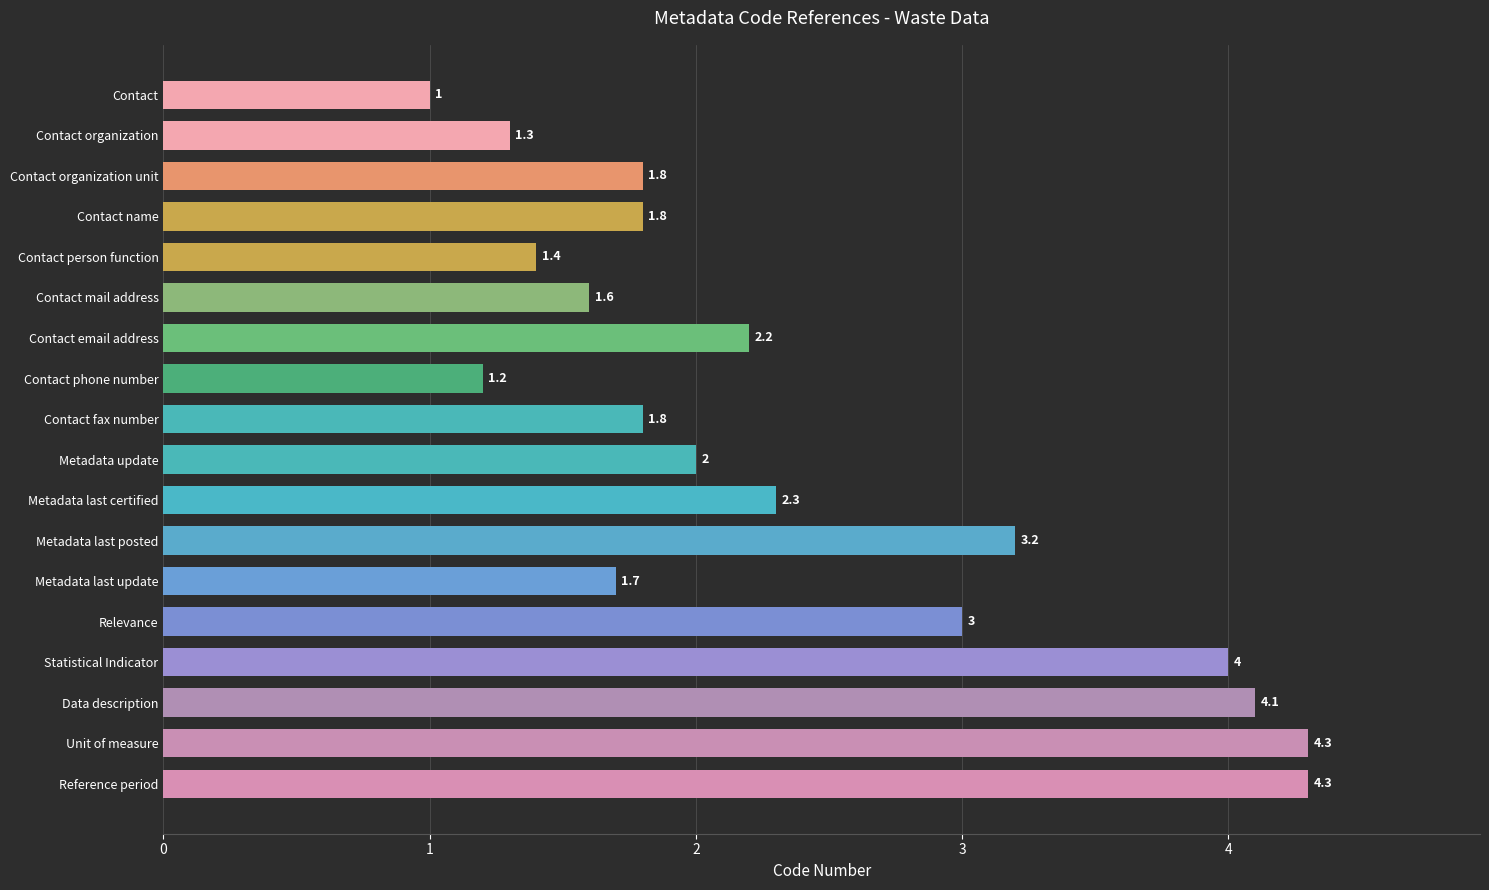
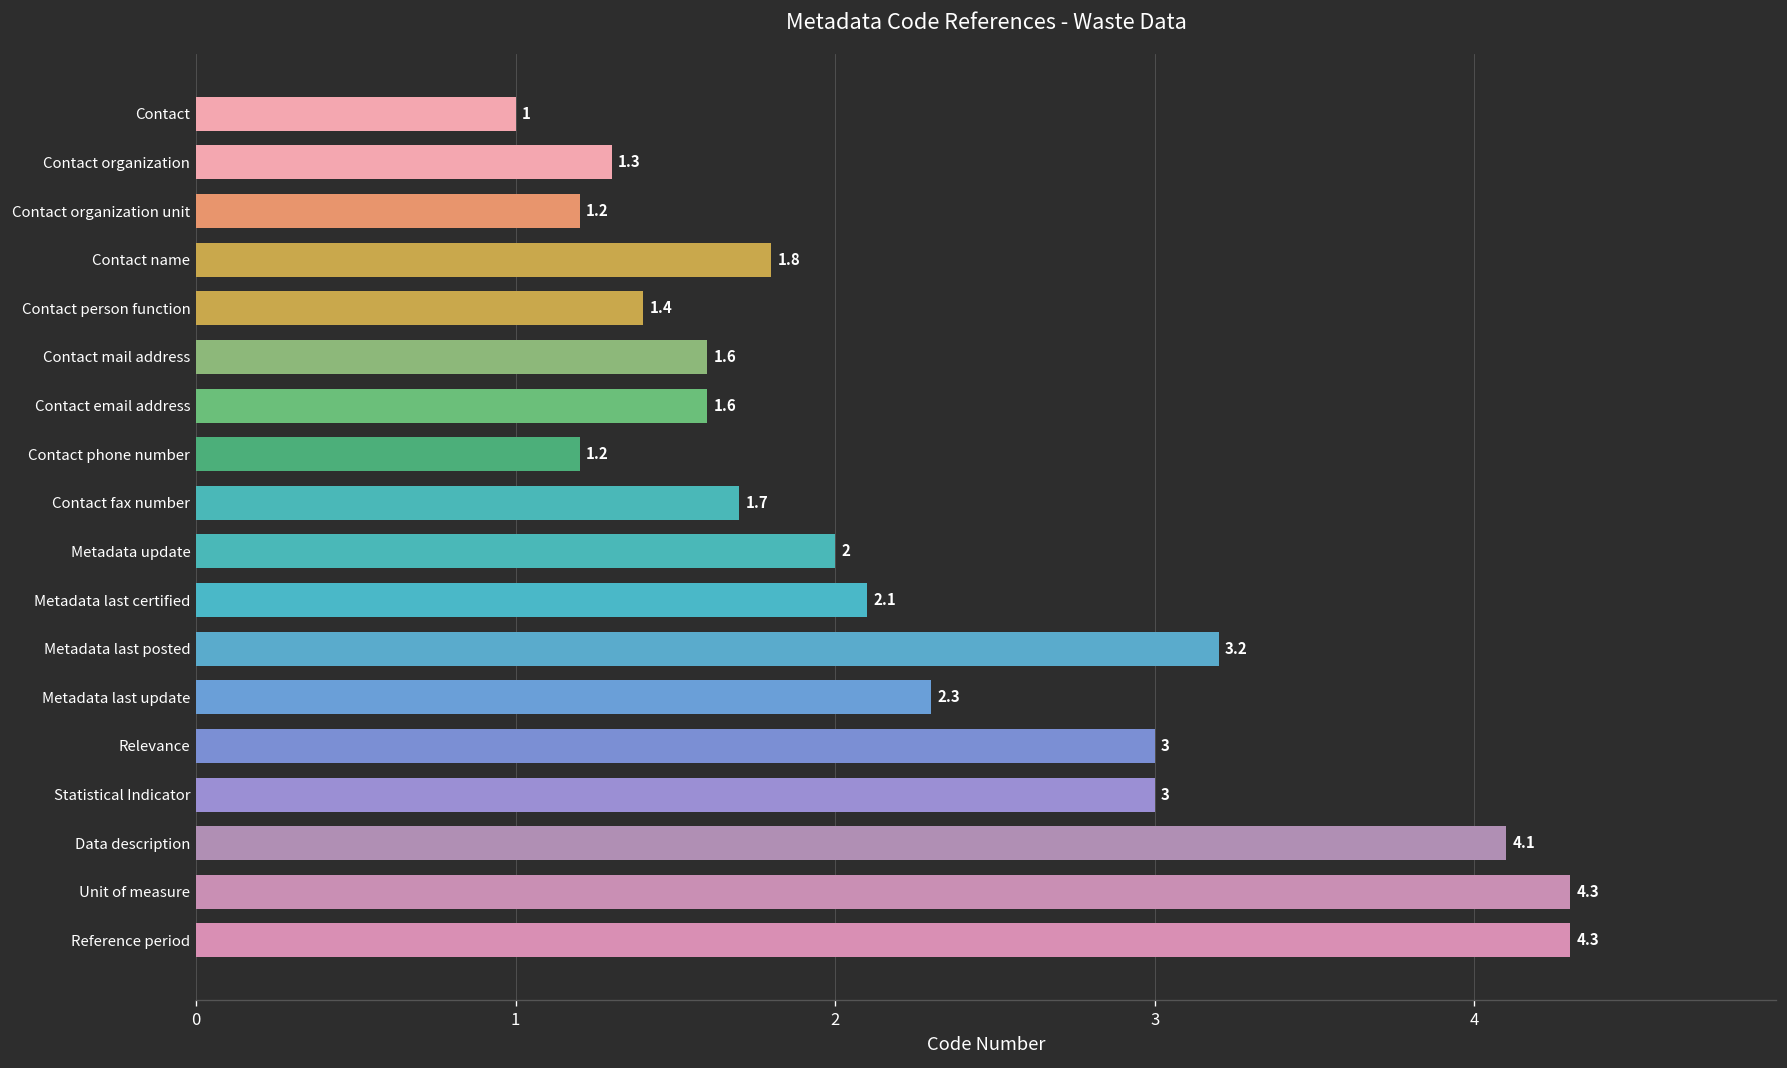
Contact organization unit: 1.8 -> 1.2
Contact email address: 2.2 -> 1.6
Contact fax number: 1.8 -> 1.7
Metadata last certified: 2.3 -> 2.1
Metadata last update: 1.7 -> 2.3
Statistical Indicator: 4 -> 3
